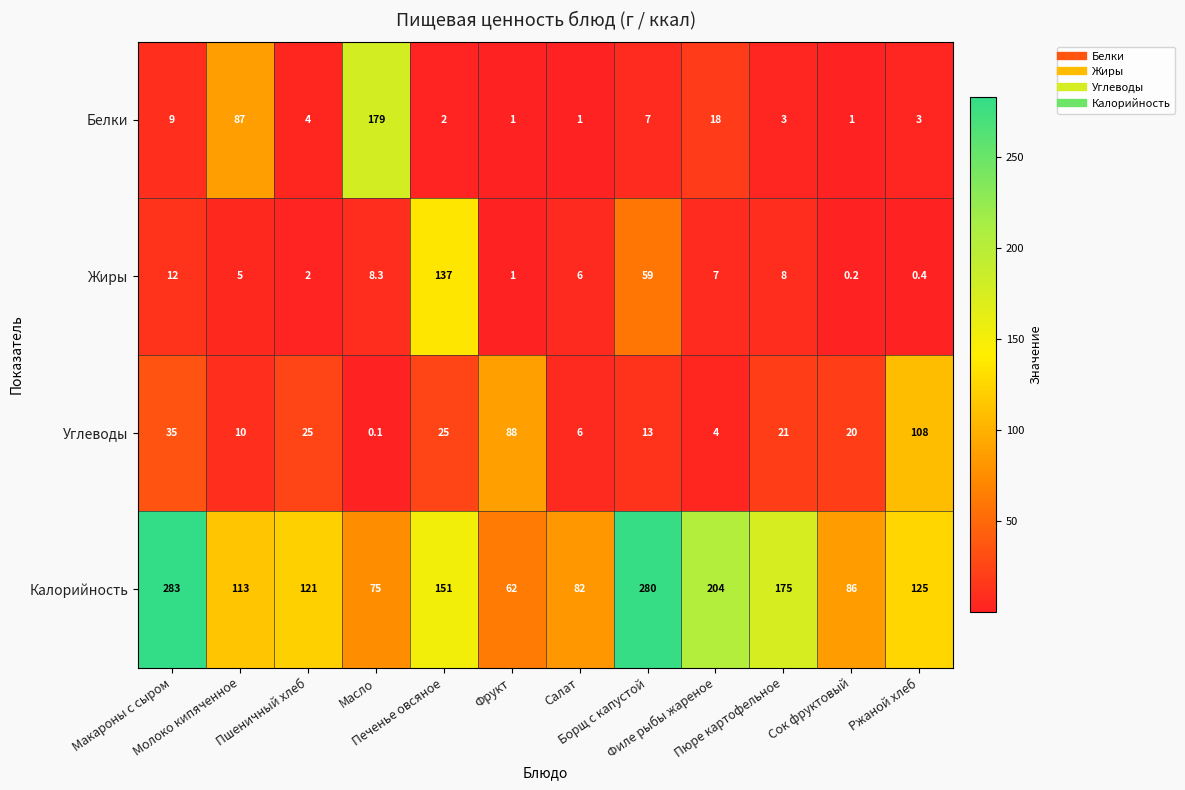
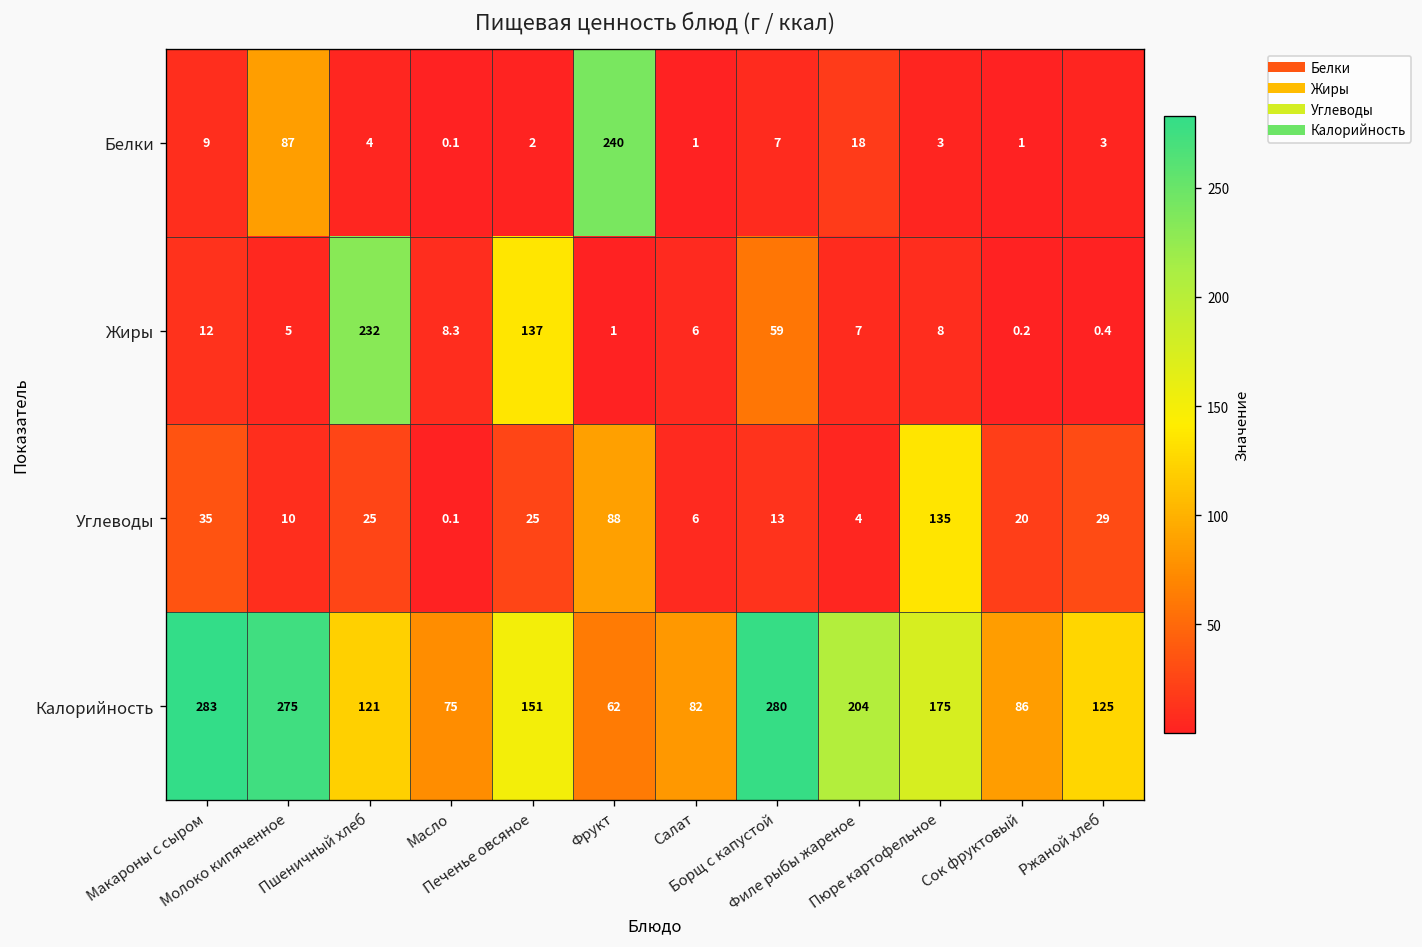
Белки, Масло: 179 -> 0.1
Белки, Фрукт: 1 -> 240
Жиры, Пшеничный хлеб: 2 -> 232
Углеводы, Пюре картофельное: 21 -> 135
Углеводы, Ржаной хлеб: 108 -> 29
Калорийность, Молоко кипяченное: 113 -> 275
